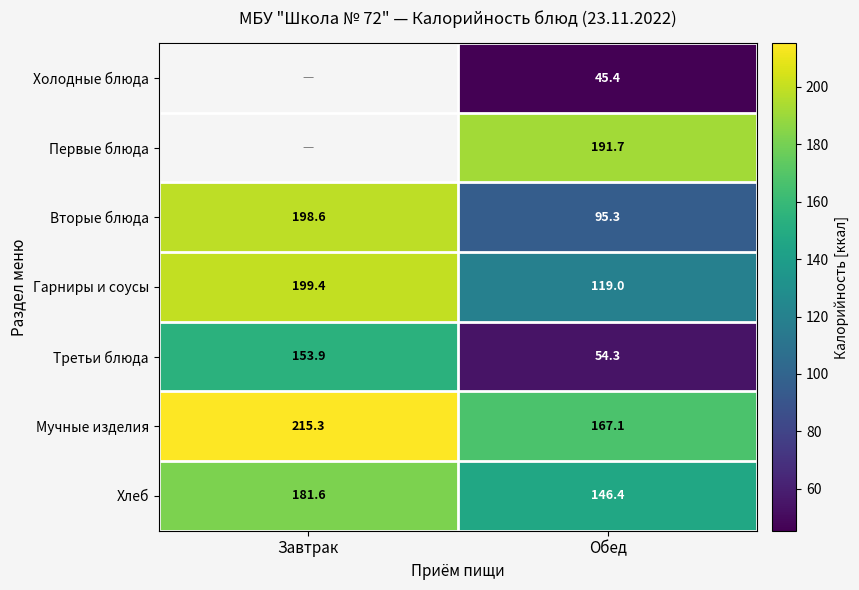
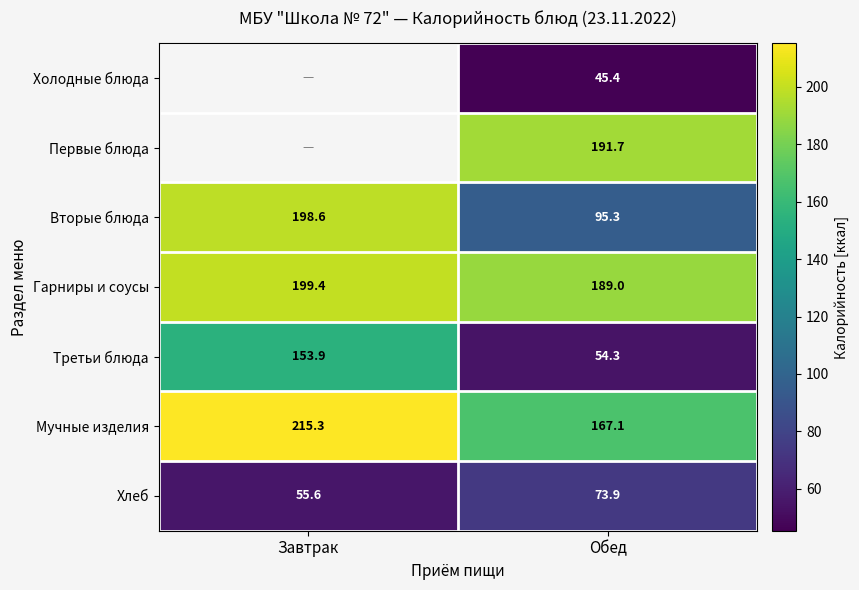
Гарниры и соусы, Обед: 119.0 -> 189.0
Хлеб, Завтрак: 181.6 -> 55.6
Хлеб, Обед: 146.4 -> 73.9
